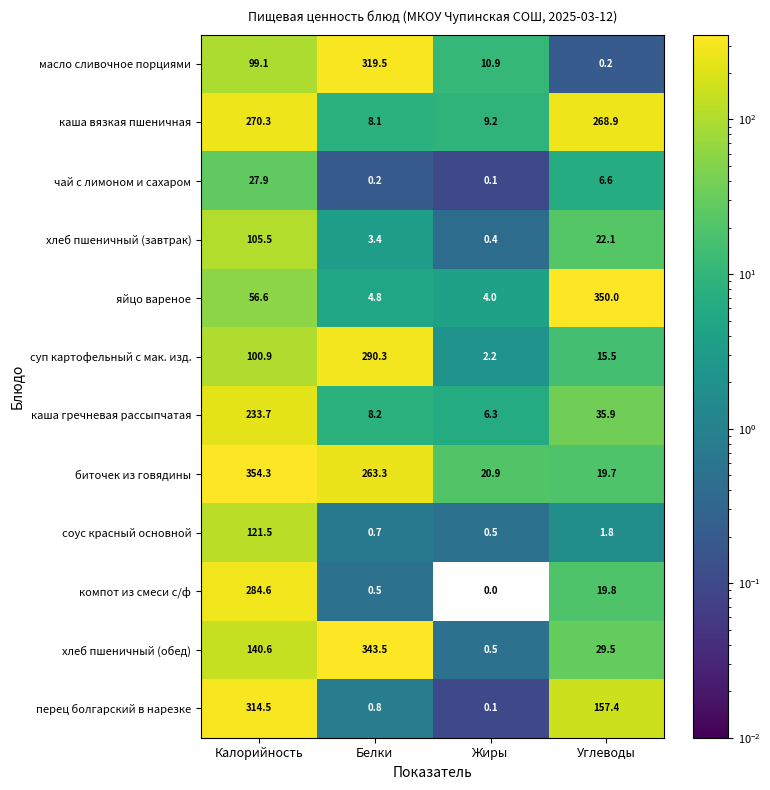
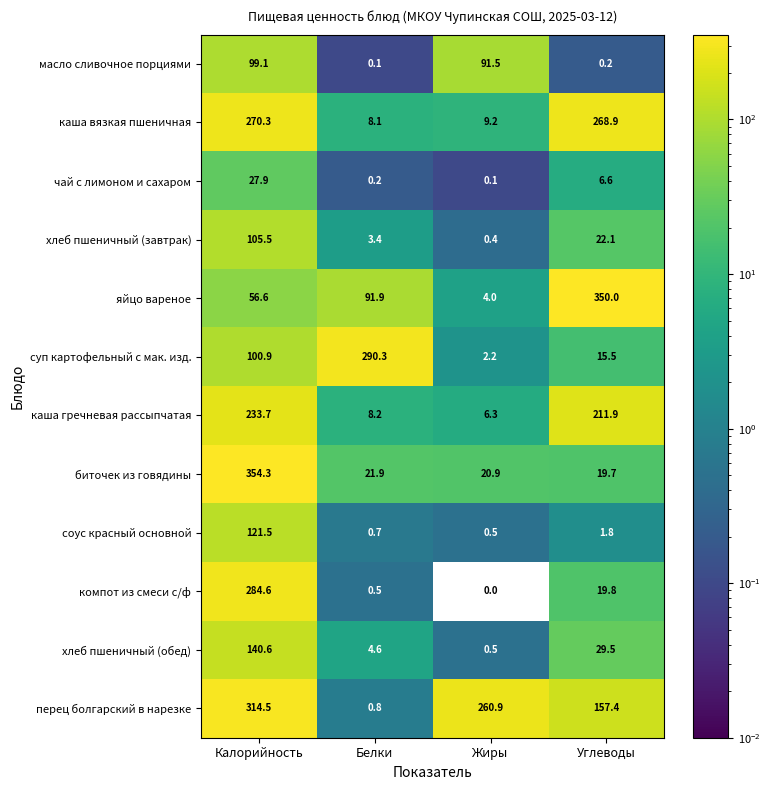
масло сливочное порциями, Белки: 319.5 -> 0.1
масло сливочное порциями, Жиры: 10.9 -> 91.5
яйцо вареное, Белки: 4.8 -> 91.9
каша гречневая рассыпчатая, Углеводы: 35.9 -> 211.9
биточек из говядины, Белки: 263.3 -> 21.9
хлеб пшеничный (обед), Белки: 343.5 -> 4.6
перец болгарский в нарезке, Жиры: 0.1 -> 260.9
